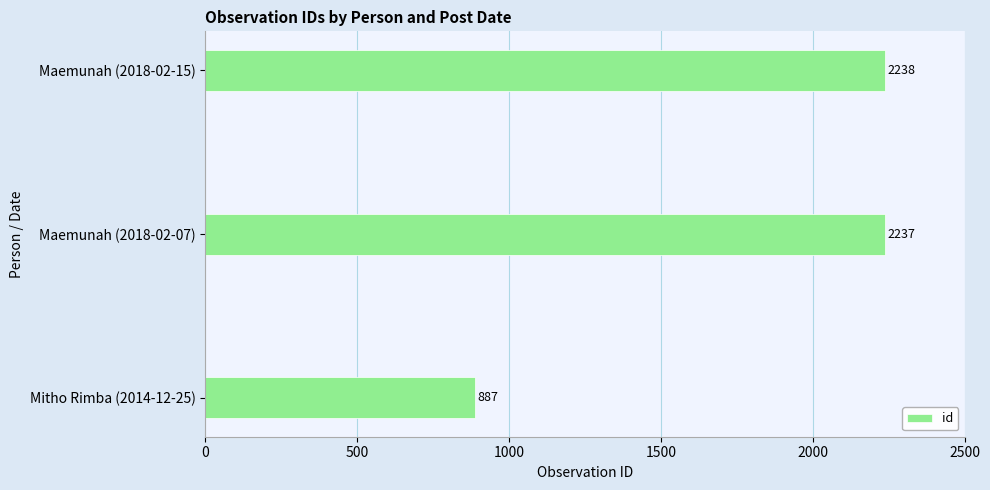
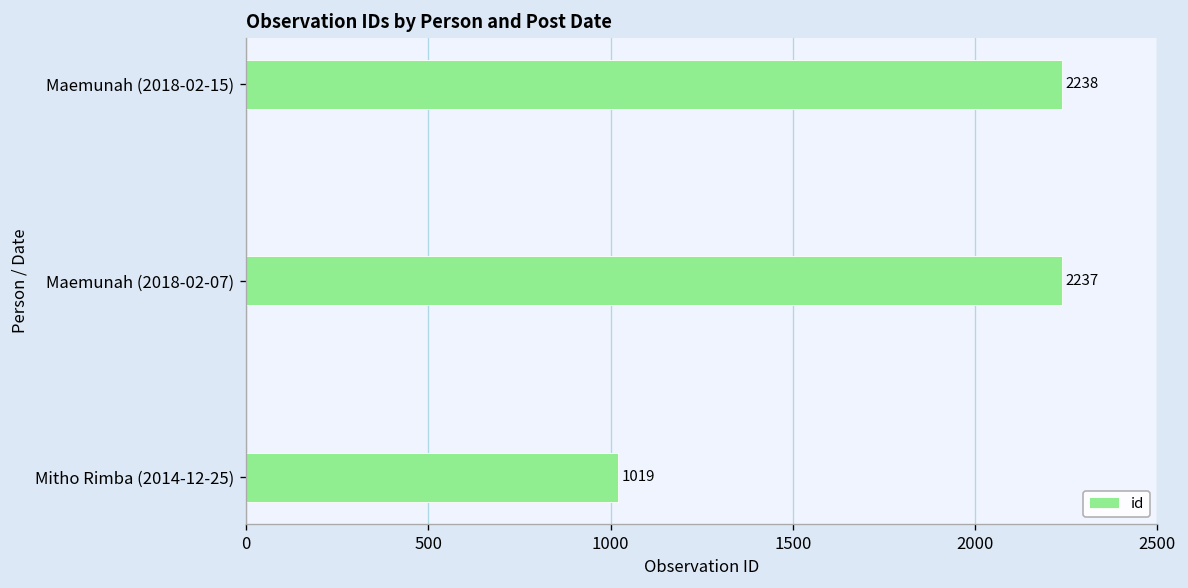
Mitho Rimba (2014-12-25): 887 -> 1019
